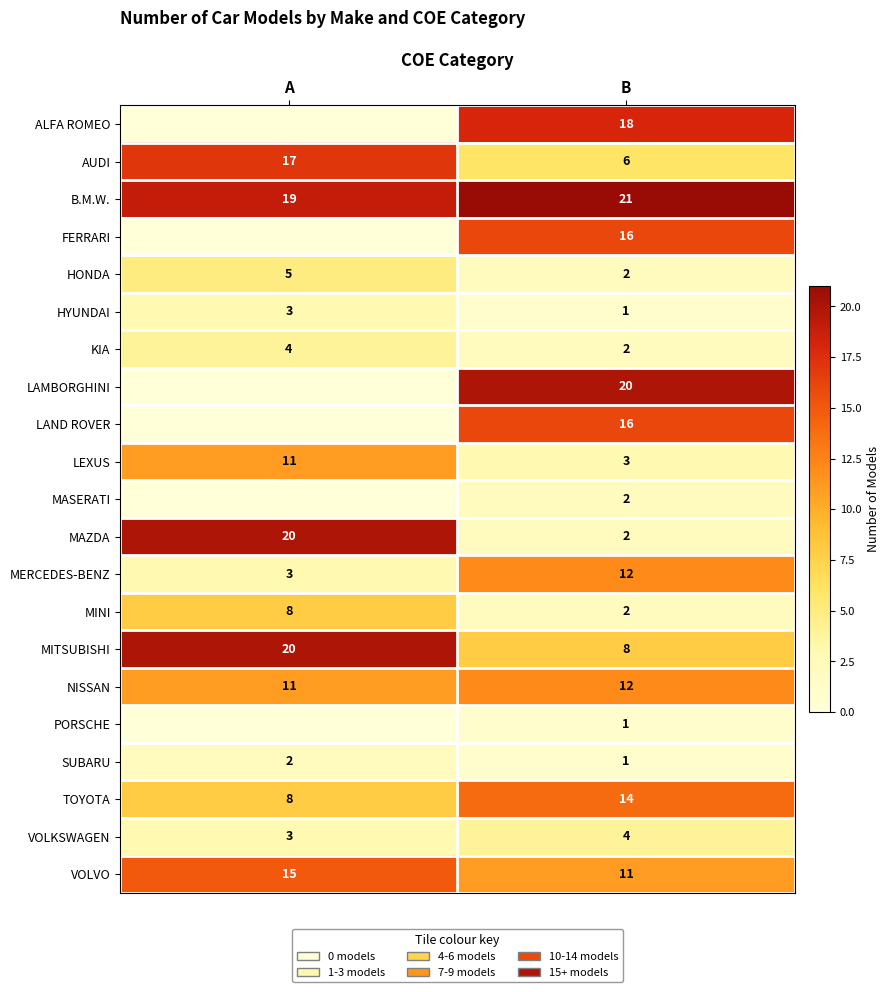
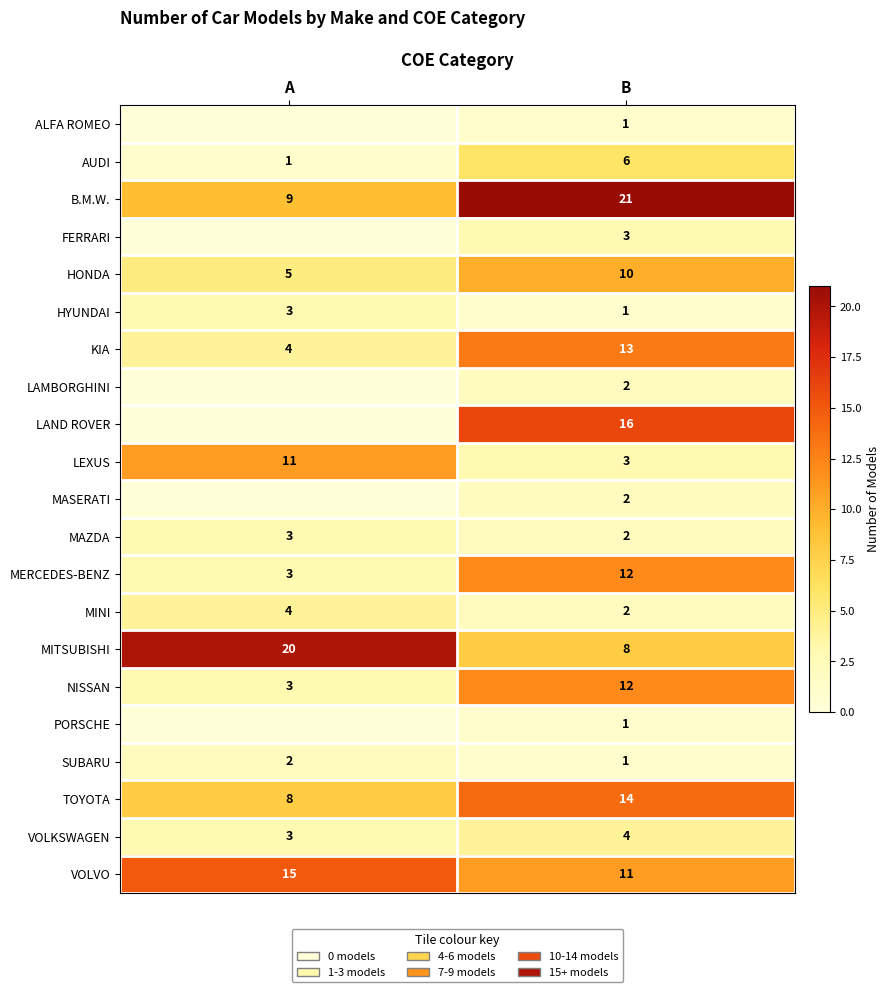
ALFA ROMEO, B: 18 -> 1
AUDI, A: 17 -> 1
B.M.W., A: 19 -> 9
FERRARI, B: 16 -> 3
HONDA, B: 2 -> 10
KIA, B: 2 -> 13
LAMBORGHINI, B: 20 -> 2
MAZDA, A: 20 -> 3
MINI, A: 8 -> 4
NISSAN, A: 11 -> 3
